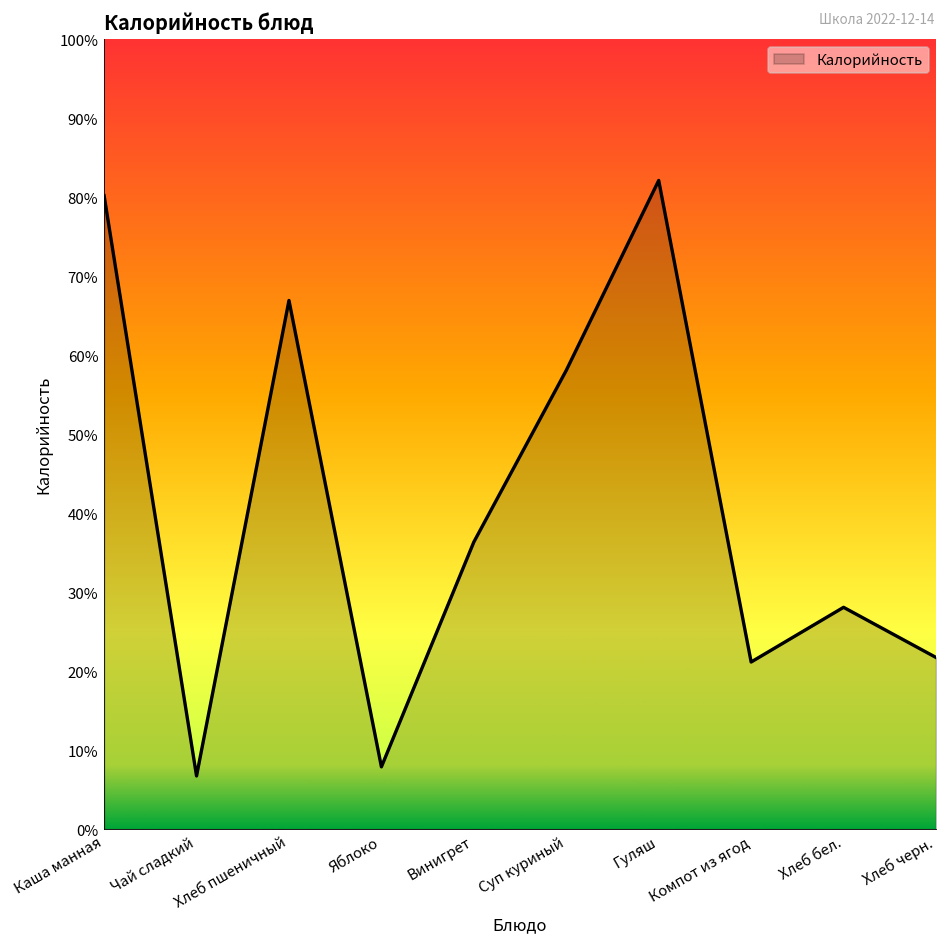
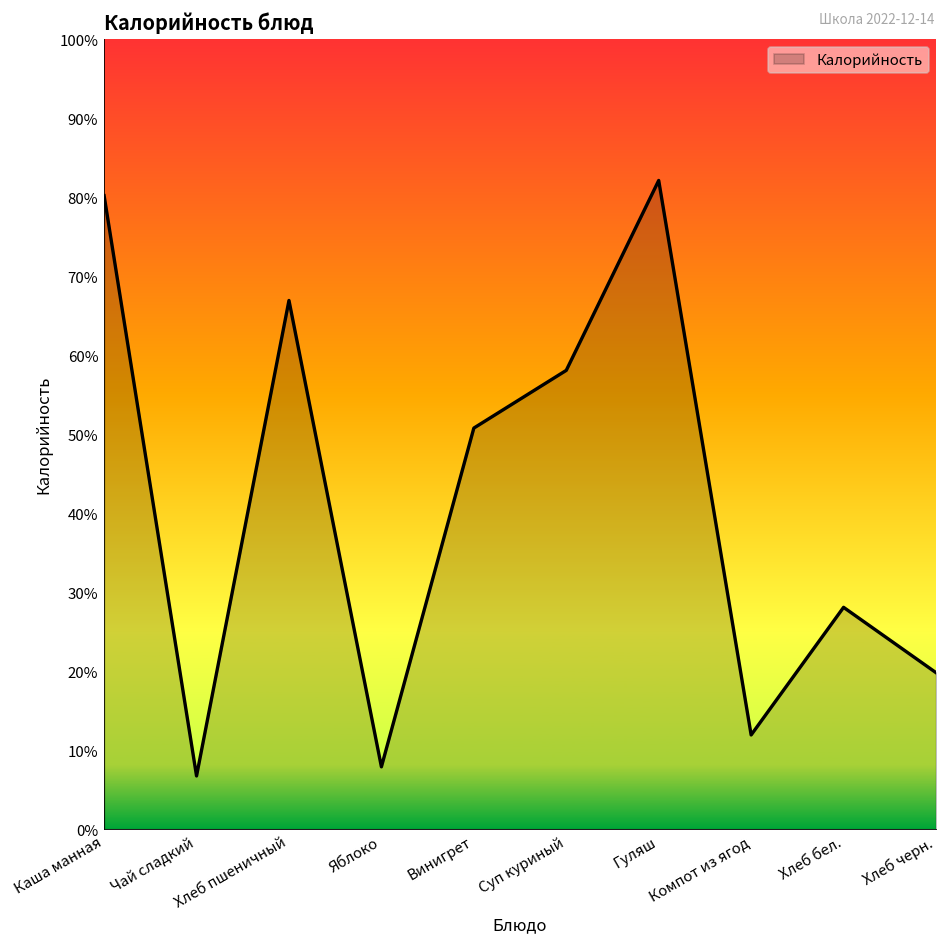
Винигрет: 36% -> 51%
Компот из ягод: 21% -> 12%
Хлеб черн.: 22% -> 20%
